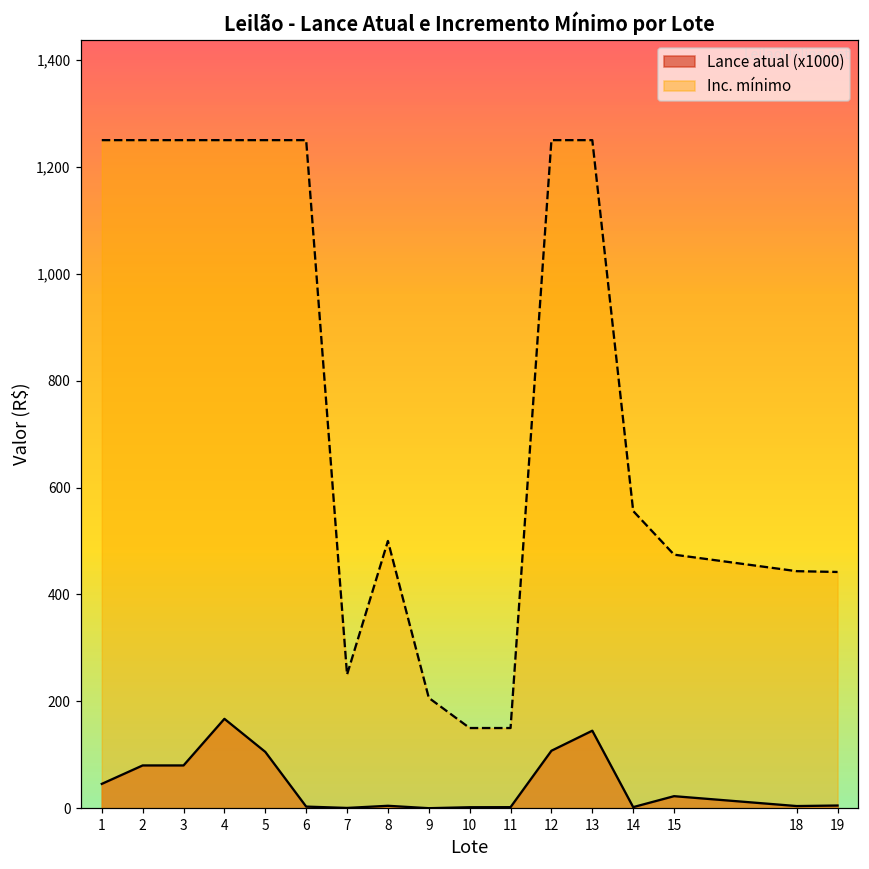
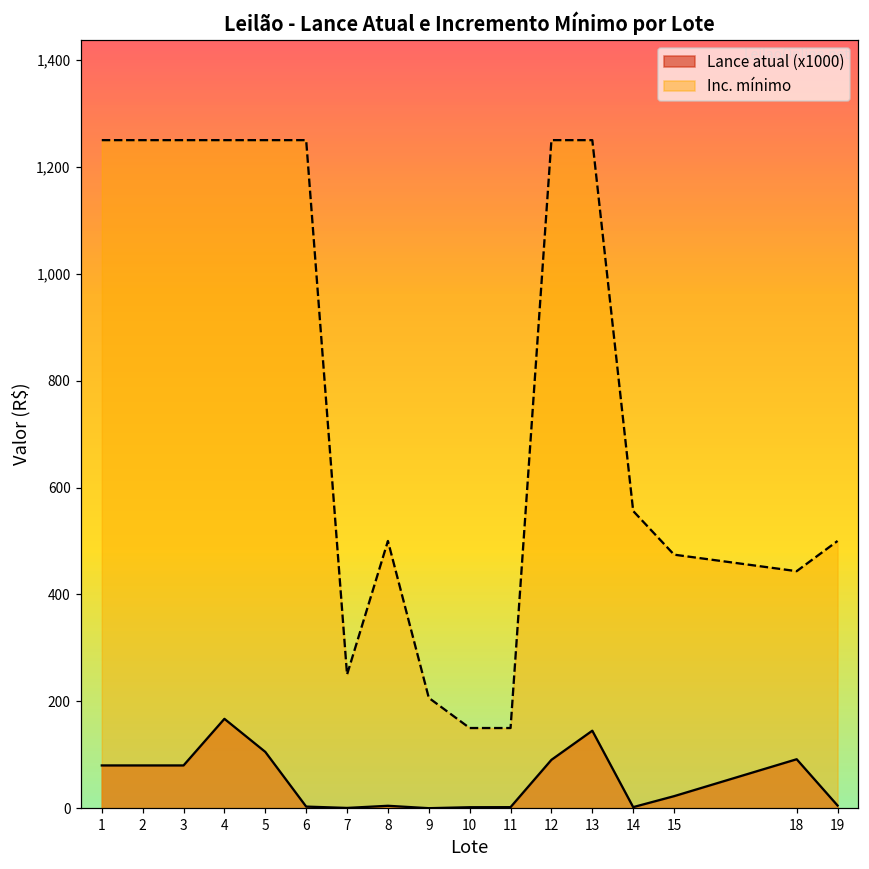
Lance atual (x1000), 1: 50 -> 80
Lance atual (x1000), 12: 110 -> 90
Lance atual (x1000), 18: 0 -> 90
Inc. mínimo, 19: 440 -> 500
